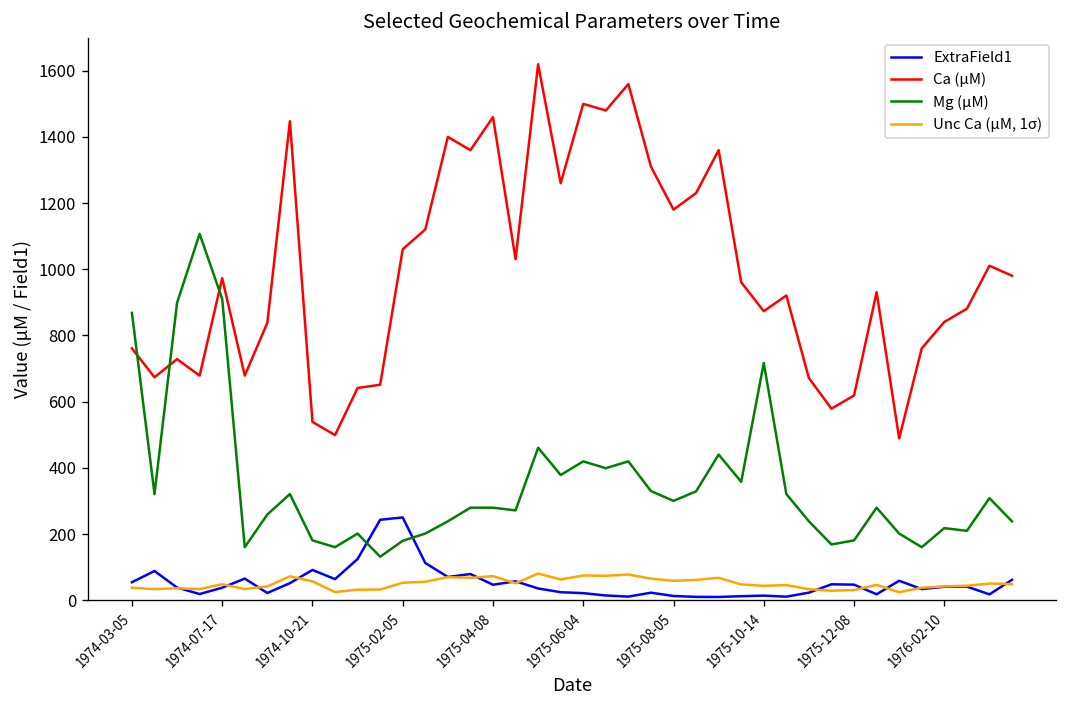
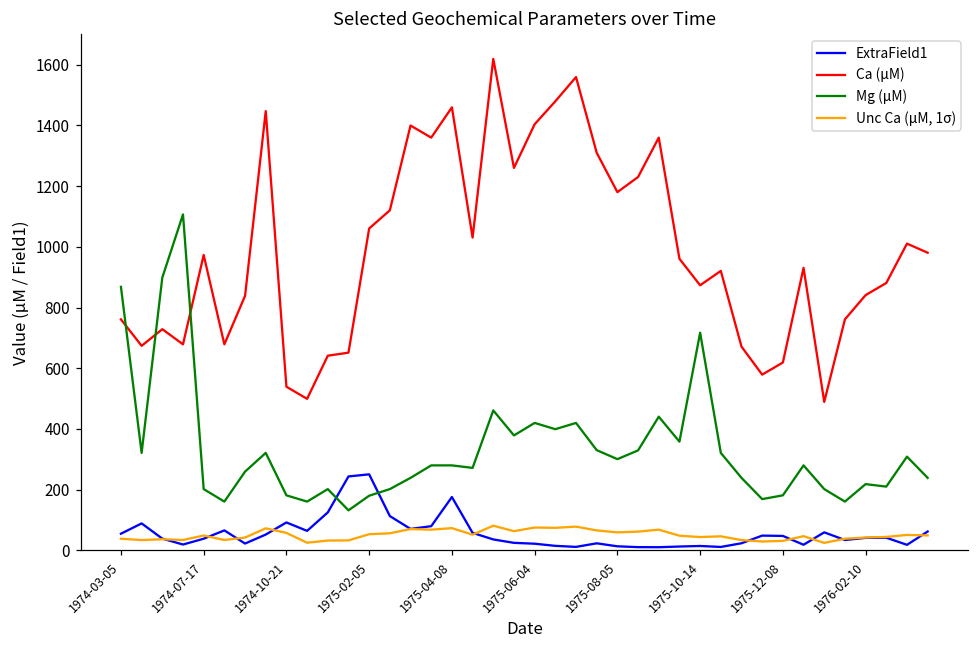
Mg (μM), 1974-07-17: 910 -> 200
ExtraField1, 1975-04-08: 50 -> 180
Ca (μM), 1975-06-04: 1500 -> 1400
